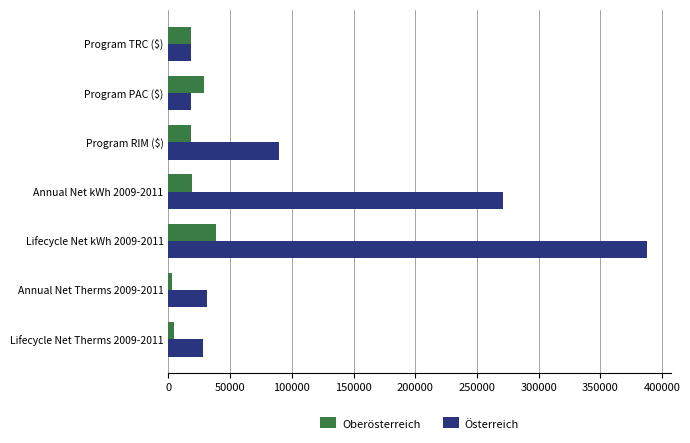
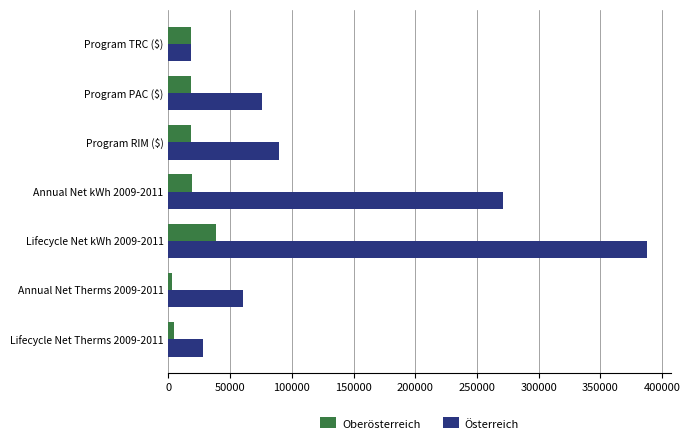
Oberösterreich, Program PAC ($): 29000 -> 18000
Österreich, Program PAC ($): 18000 -> 76000
Österreich, Annual Net Therms 2009-2011: 31000 -> 61000
